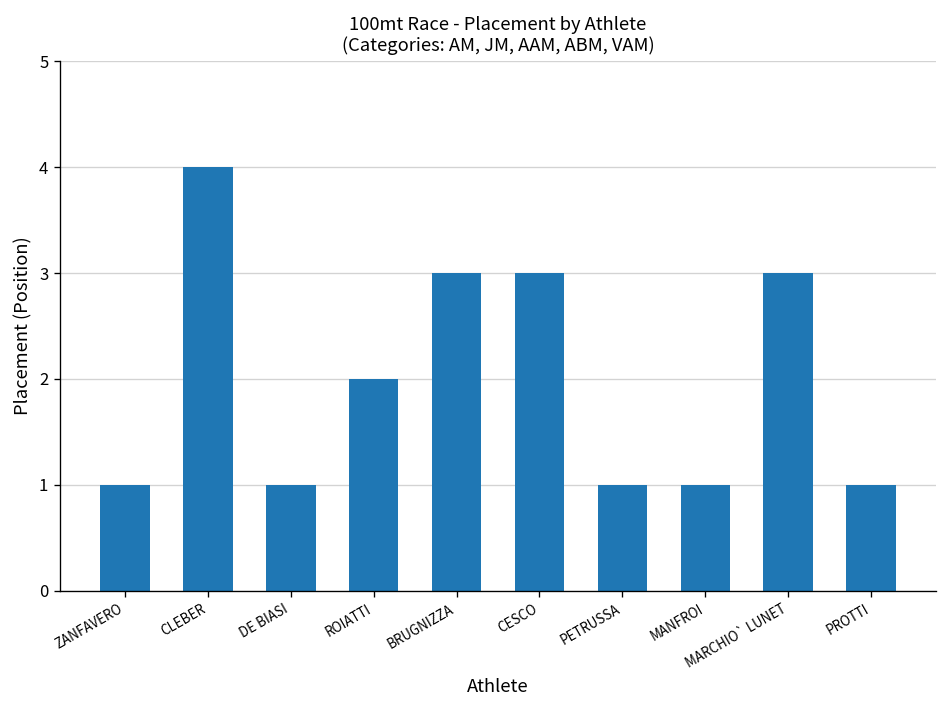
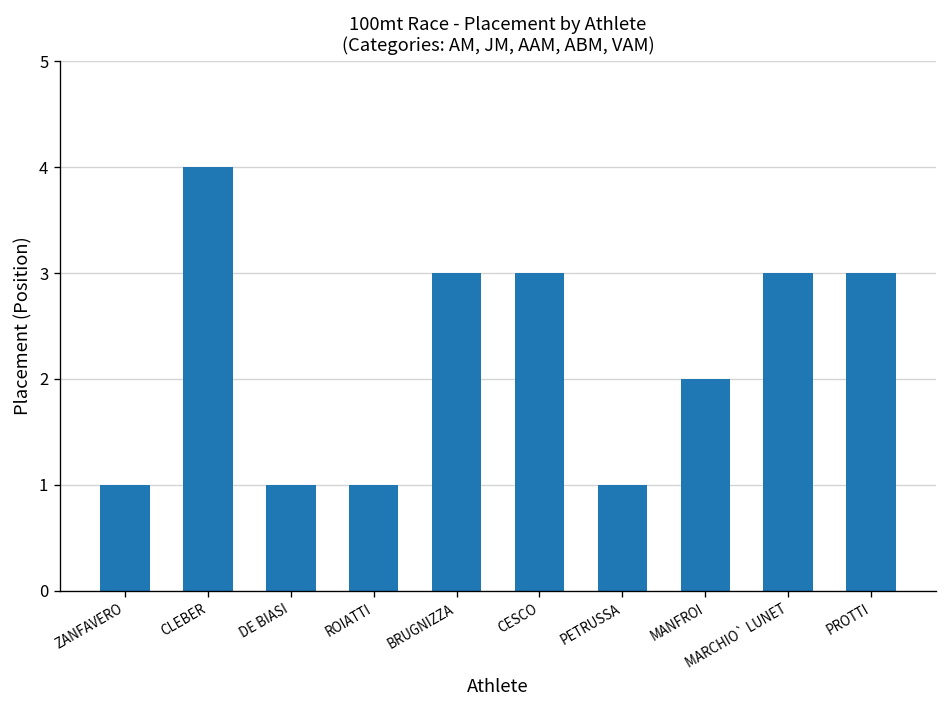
ROIATTI: 2 -> 1
MANFROI: 1 -> 2
PROTTI: 1 -> 3
